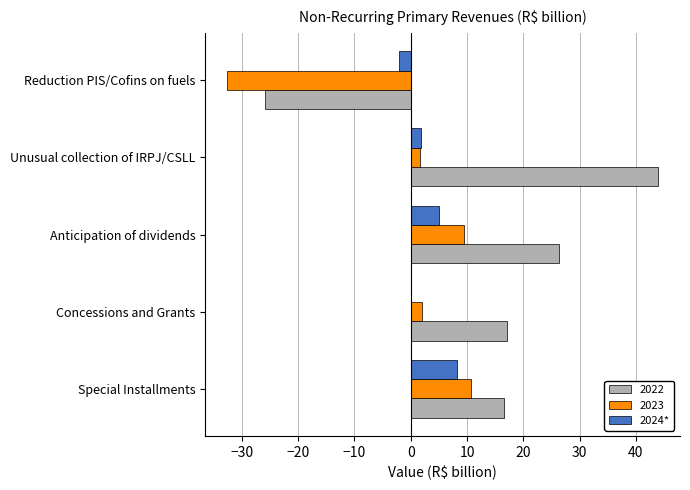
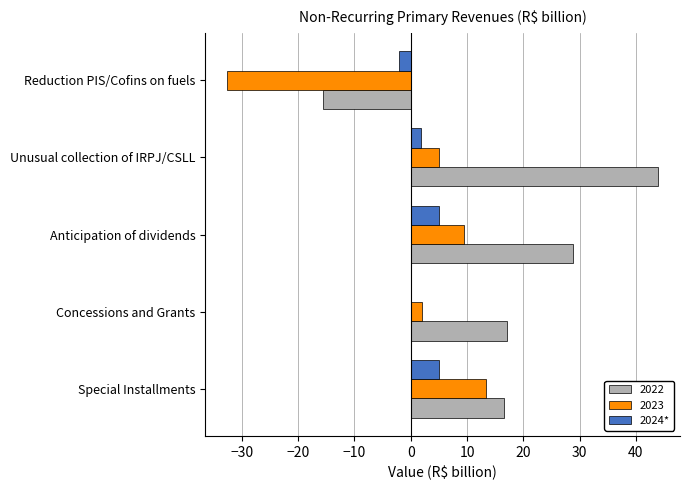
2022, Reduction PIS/Cofins on fuels: -26 -> -16
2023, Unusual collection of IRPJ/CSLL: 2 -> 5
2022, Anticipation of dividends: 26 -> 29
2024*, Special Installments: 8 -> 5
2023, Special Installments: 11 -> 13
